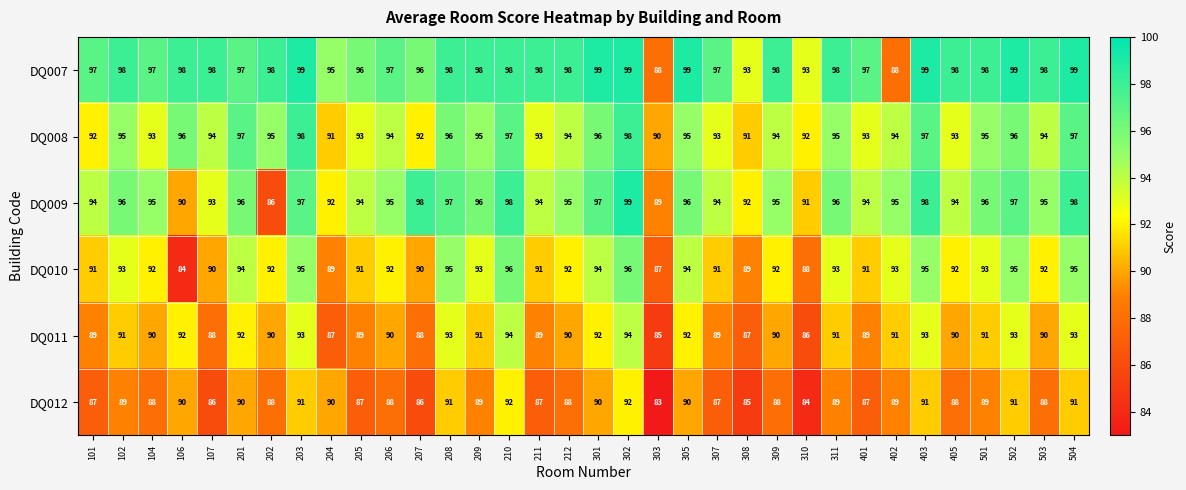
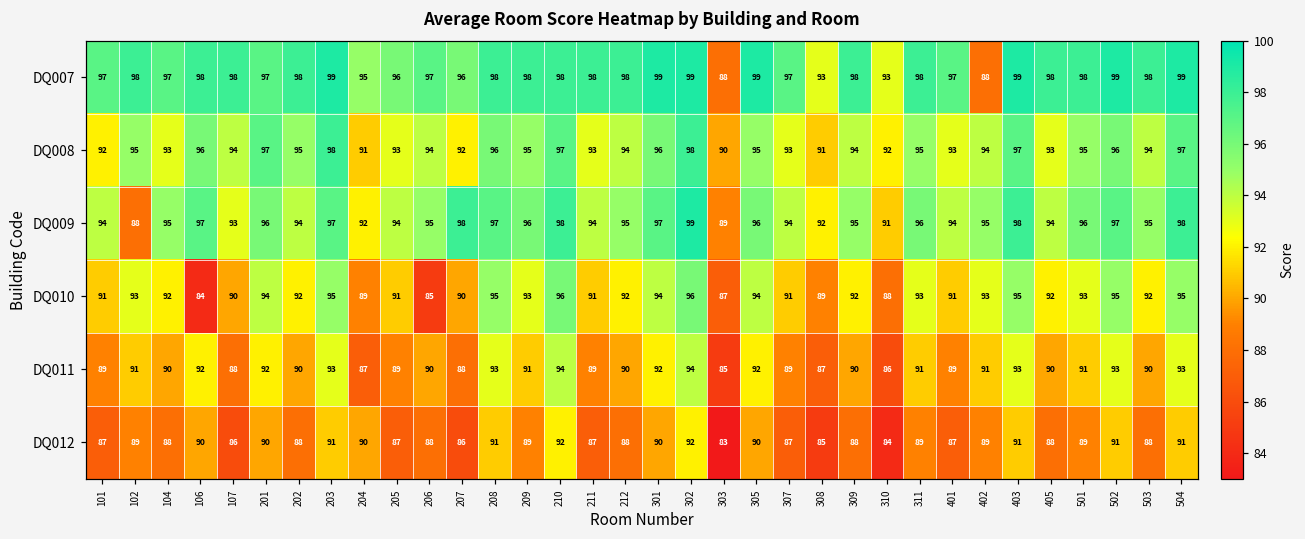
DQ009, 102: 96 -> 88
DQ009, 106: 90 -> 97
DQ009, 202: 86 -> 94
DQ010, 206: 92 -> 85
